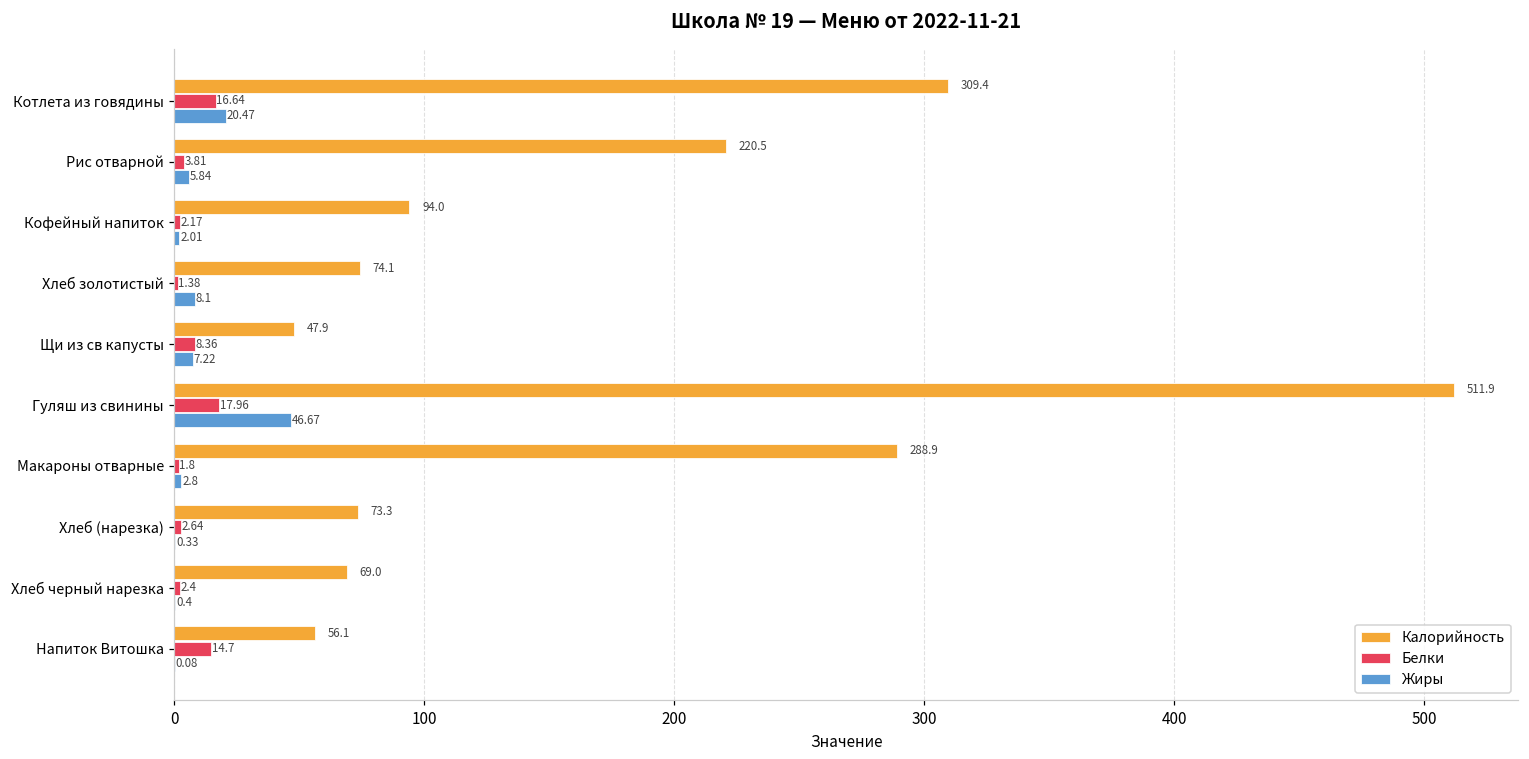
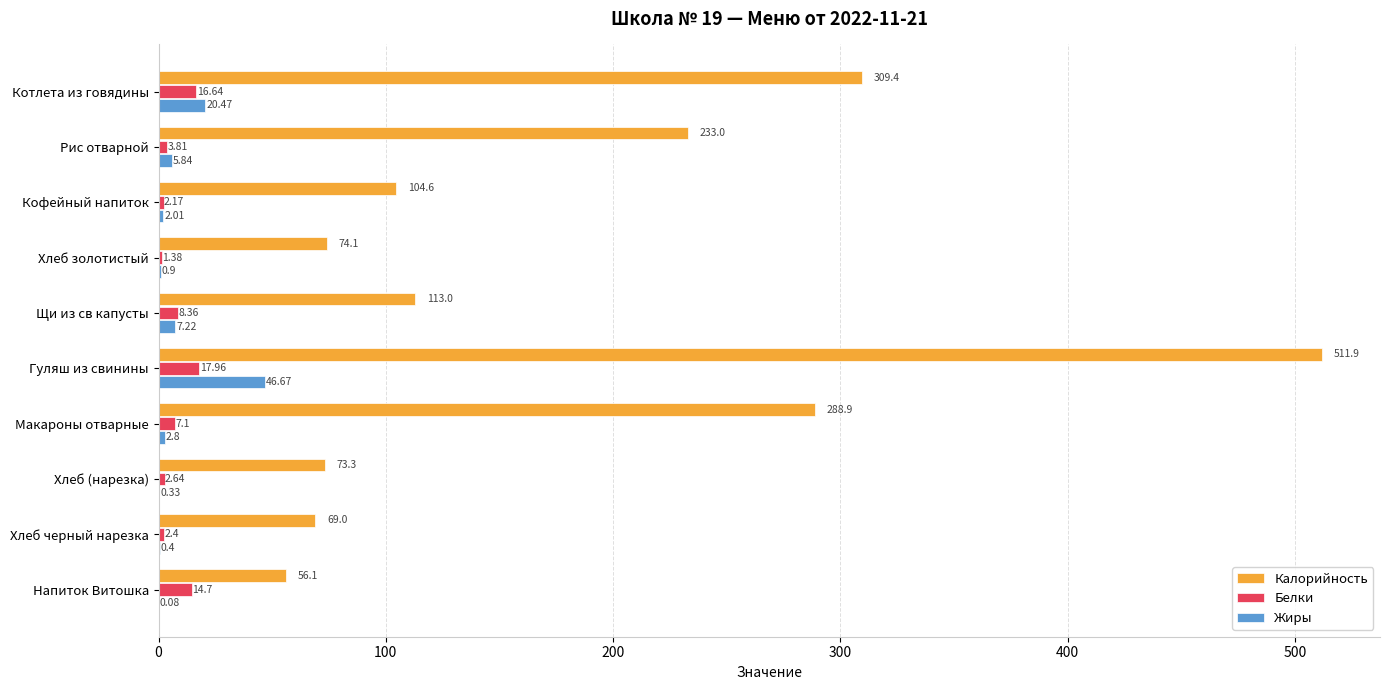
Калорийность, Рис отварной: 220.5 -> 233.0
Калорийность, Кофейный напиток: 94.0 -> 104.6
Жиры, Хлеб золотистый: 8.1 -> 0.9
Калорийность, Щи из св капусты: 47.9 -> 113.0
Белки, Макароны отварные: 1.8 -> 7.1
